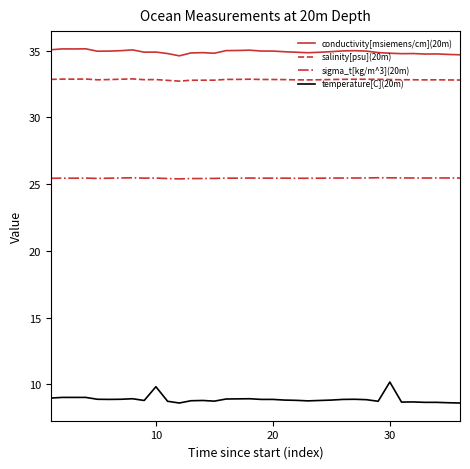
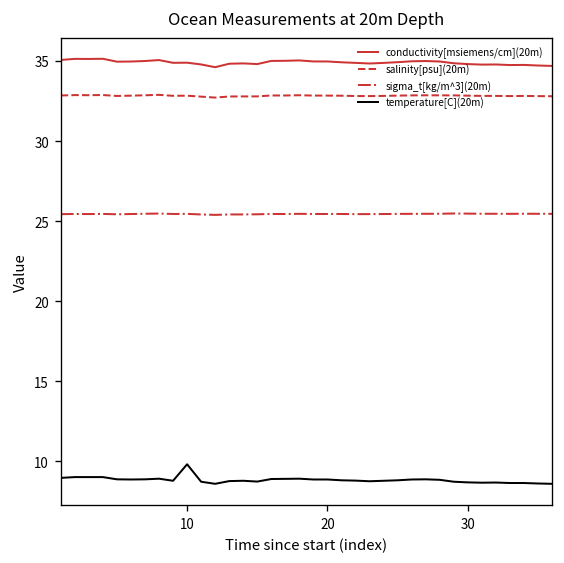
temperature[C](20m), 30: 10.2 -> 8.7
